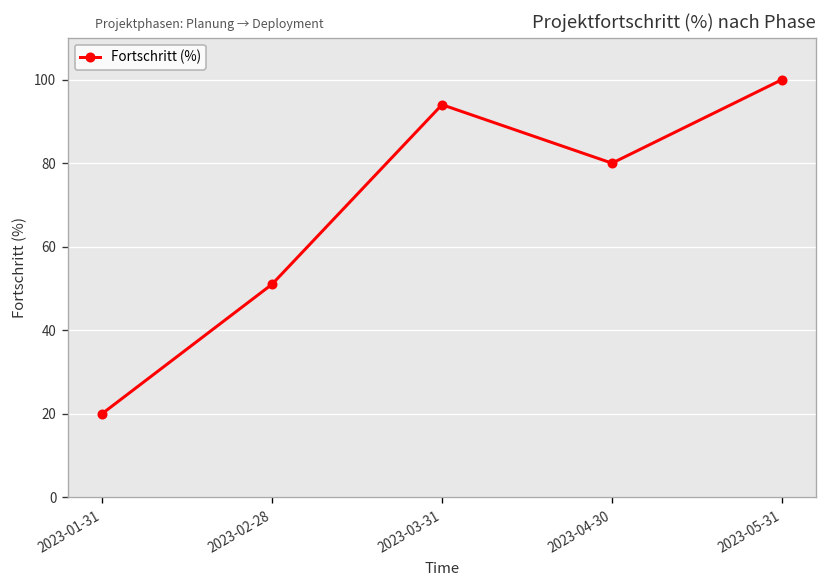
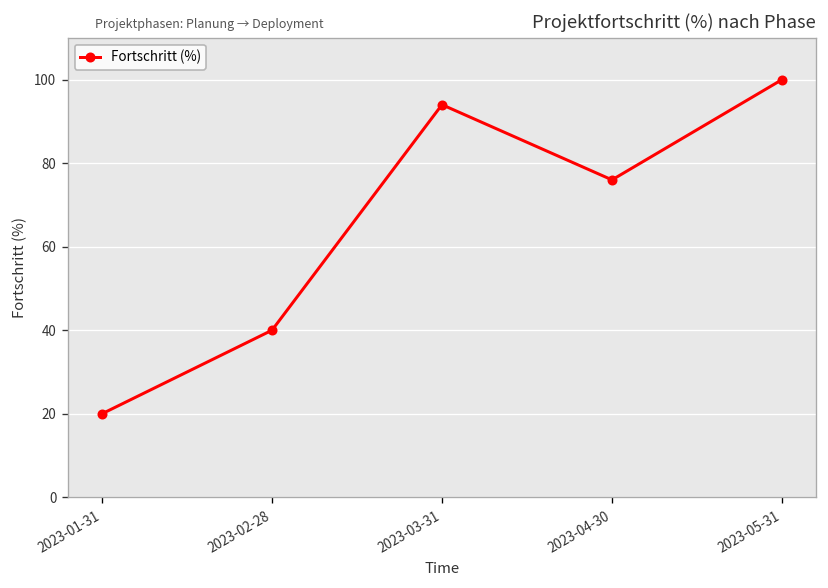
2023-02-28: 51 -> 40
2023-04-30: 80 -> 76
